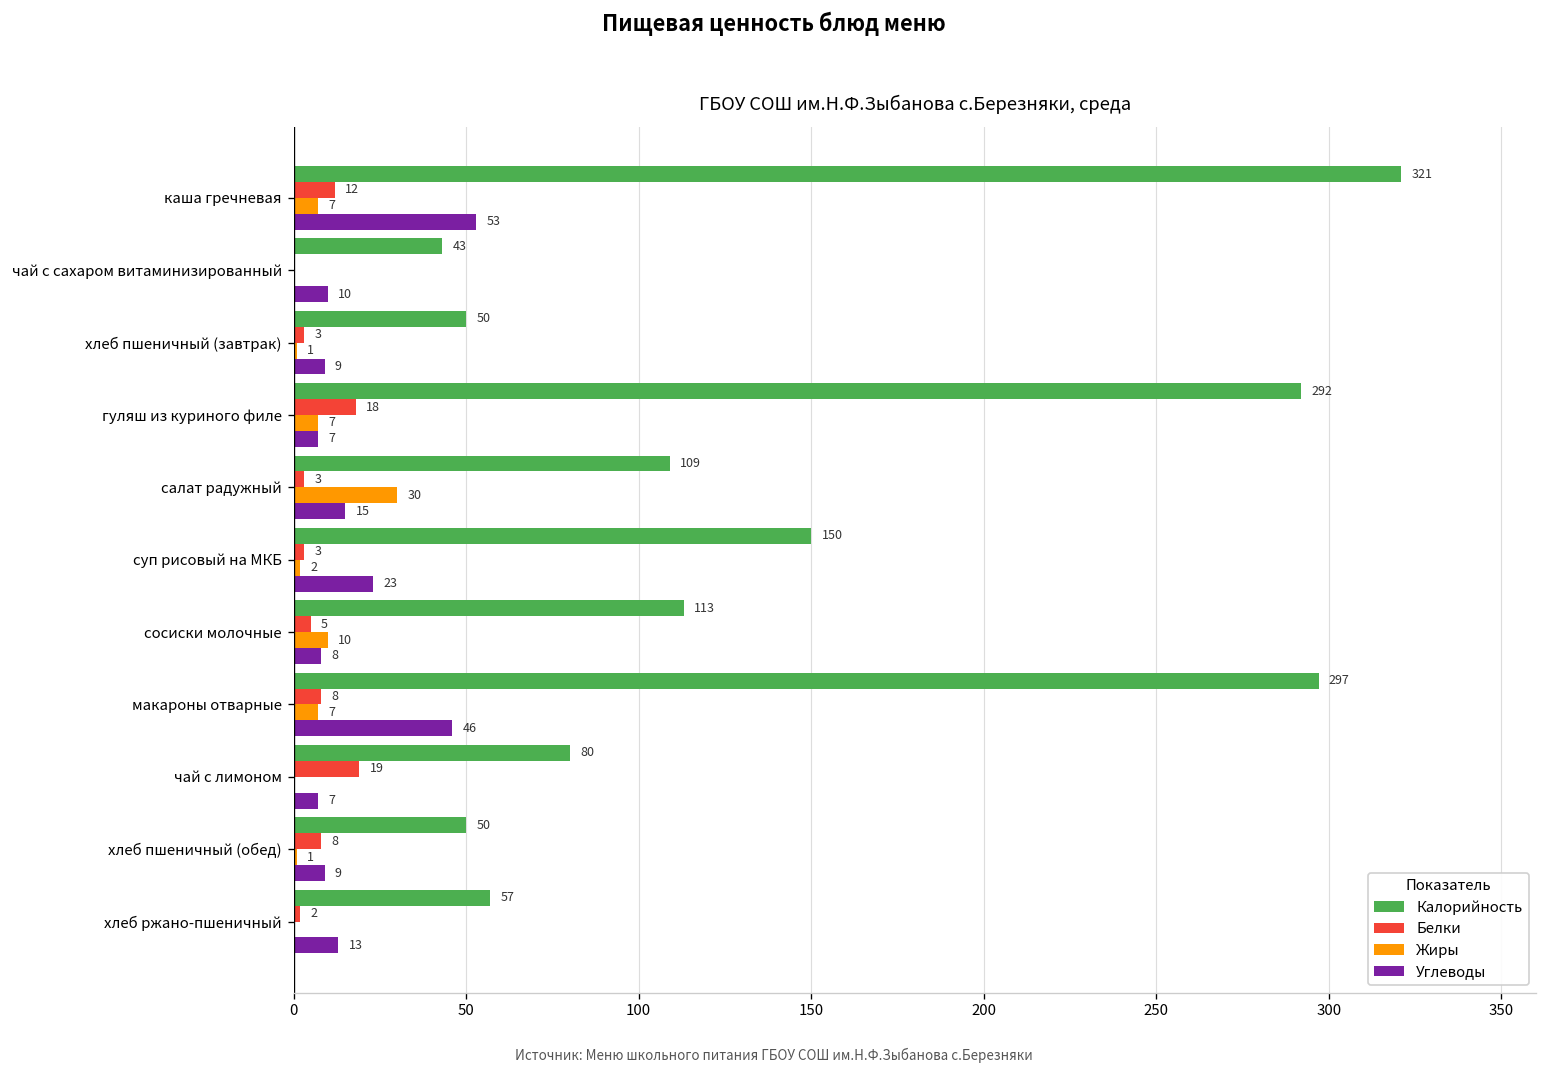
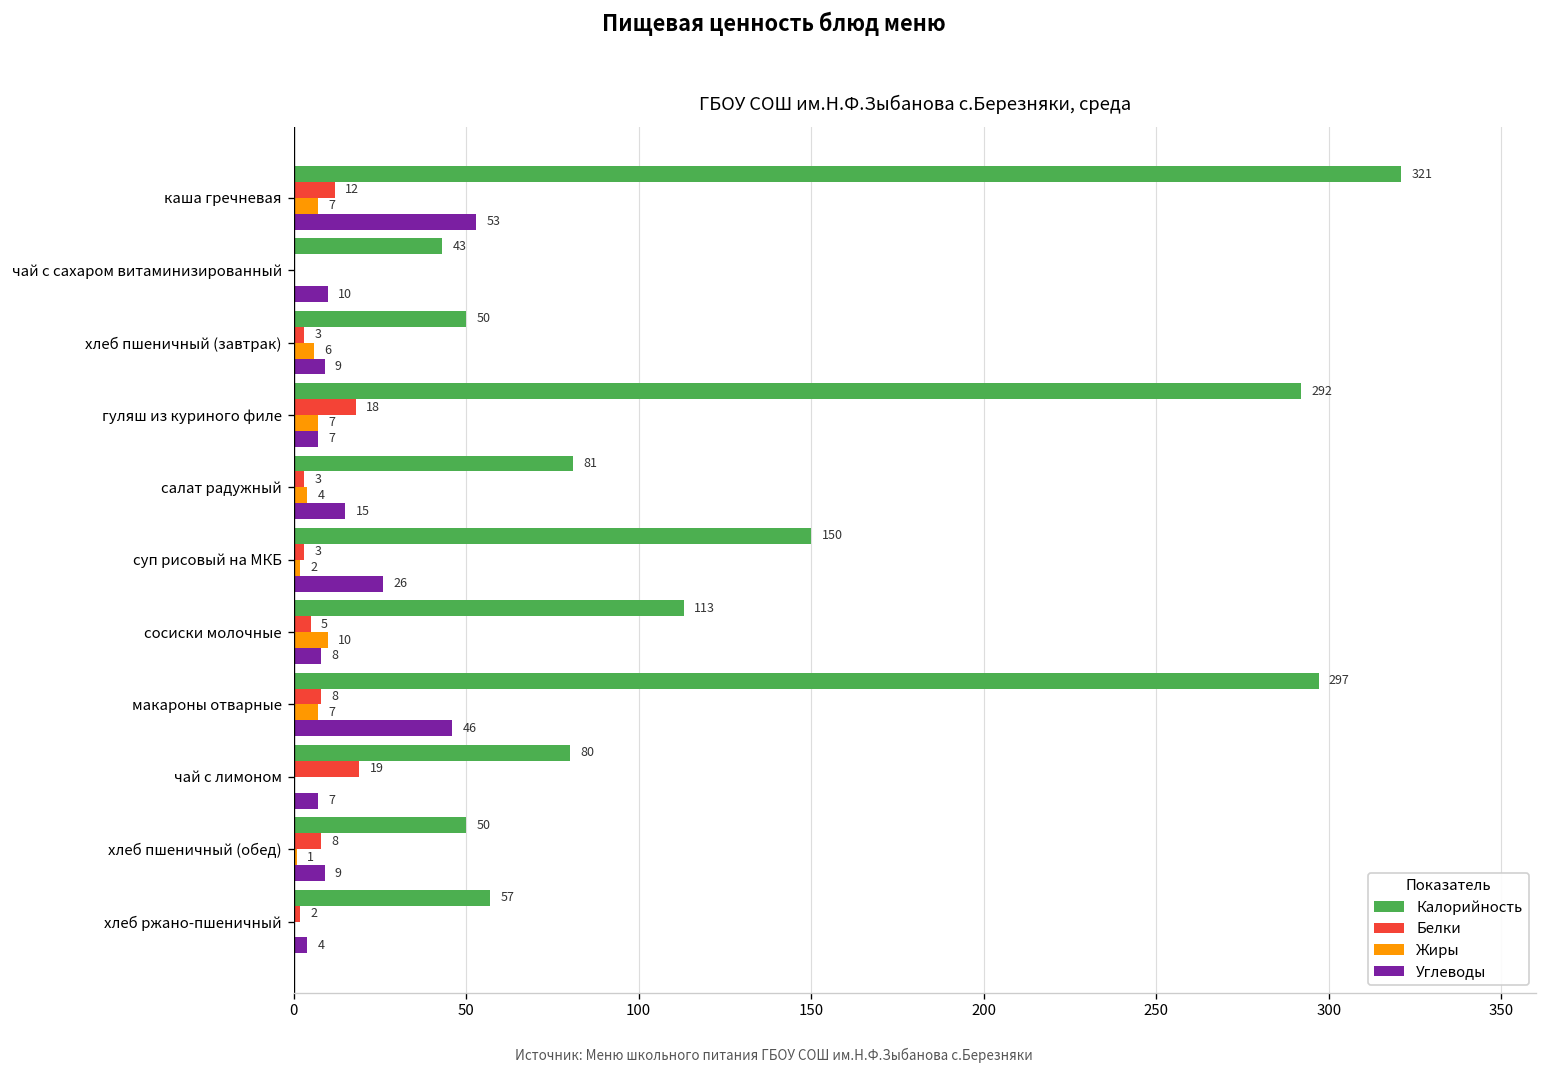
Жиры, хлеб пшеничный (завтрак): 1 -> 6
Калорийность, салат радужный: 109 -> 81
Жиры, салат радужный: 30 -> 4
Углеводы, суп рисовый на МКБ: 23 -> 26
Углеводы, хлеб ржано-пшеничный: 13 -> 4
